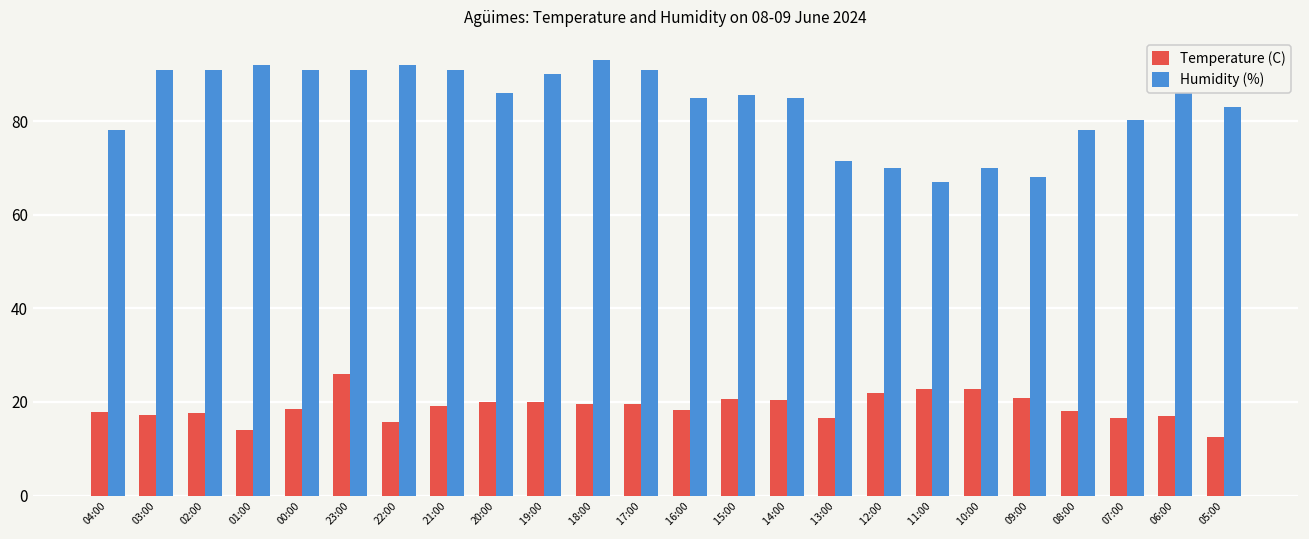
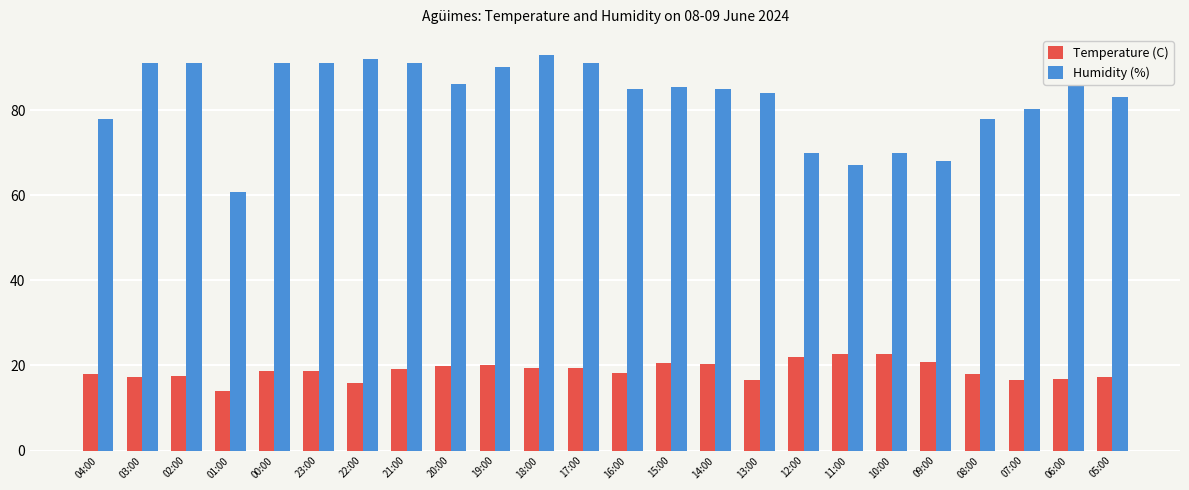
Humidity (%), 01:00: 92 -> 61
Temperature (C), 23:00: 26 -> 19
Humidity (%), 13:00: 71 -> 84
Temperature (C), 05:00: 13 -> 17
